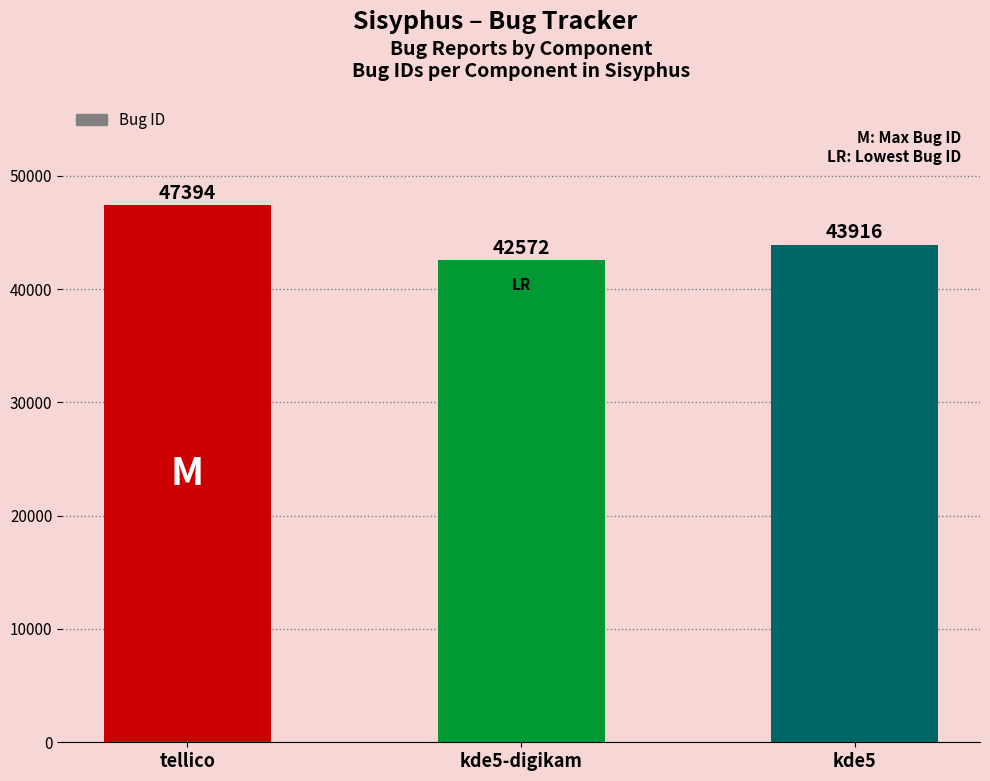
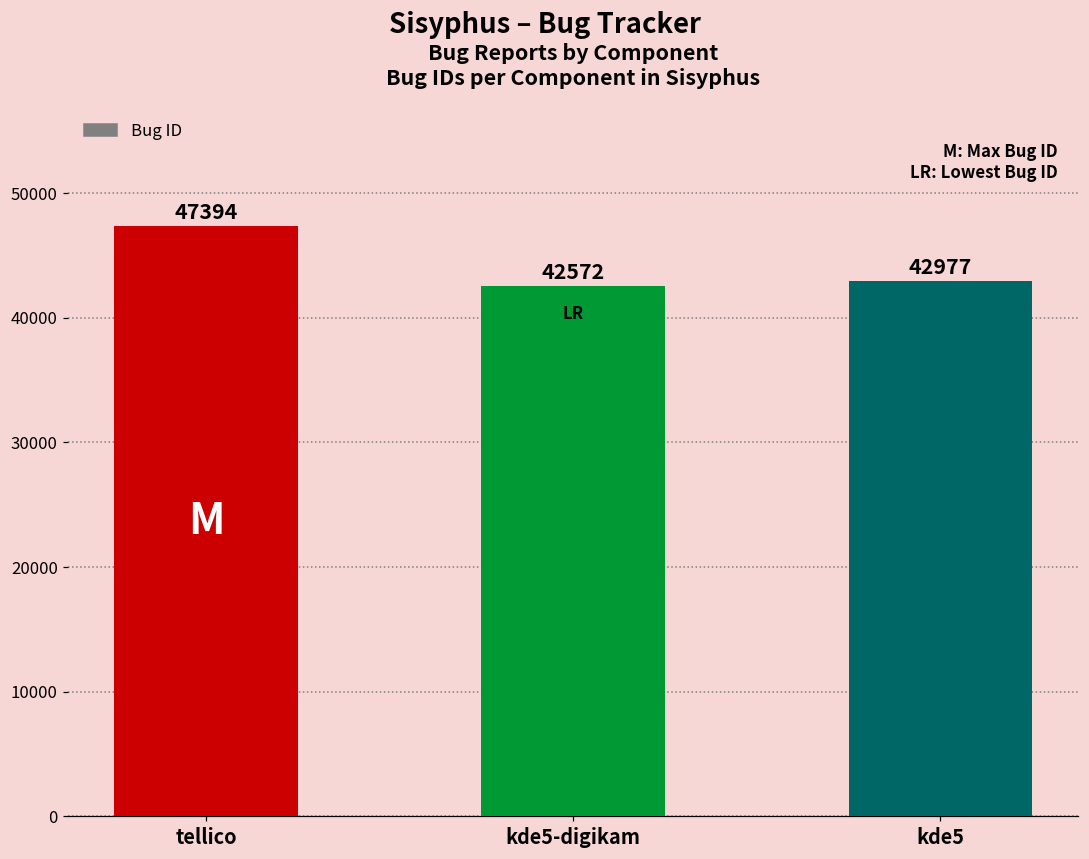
kde5: 43916 -> 42977
